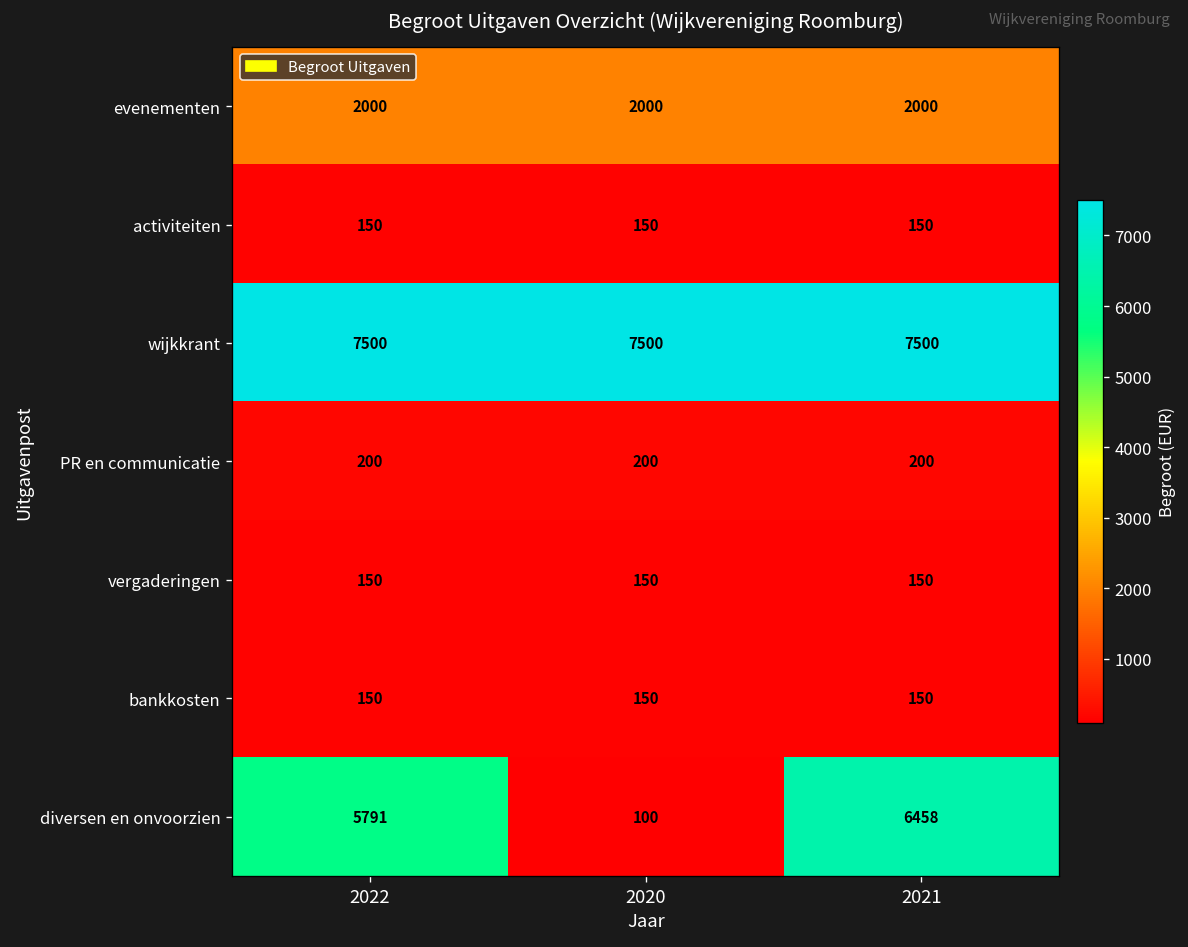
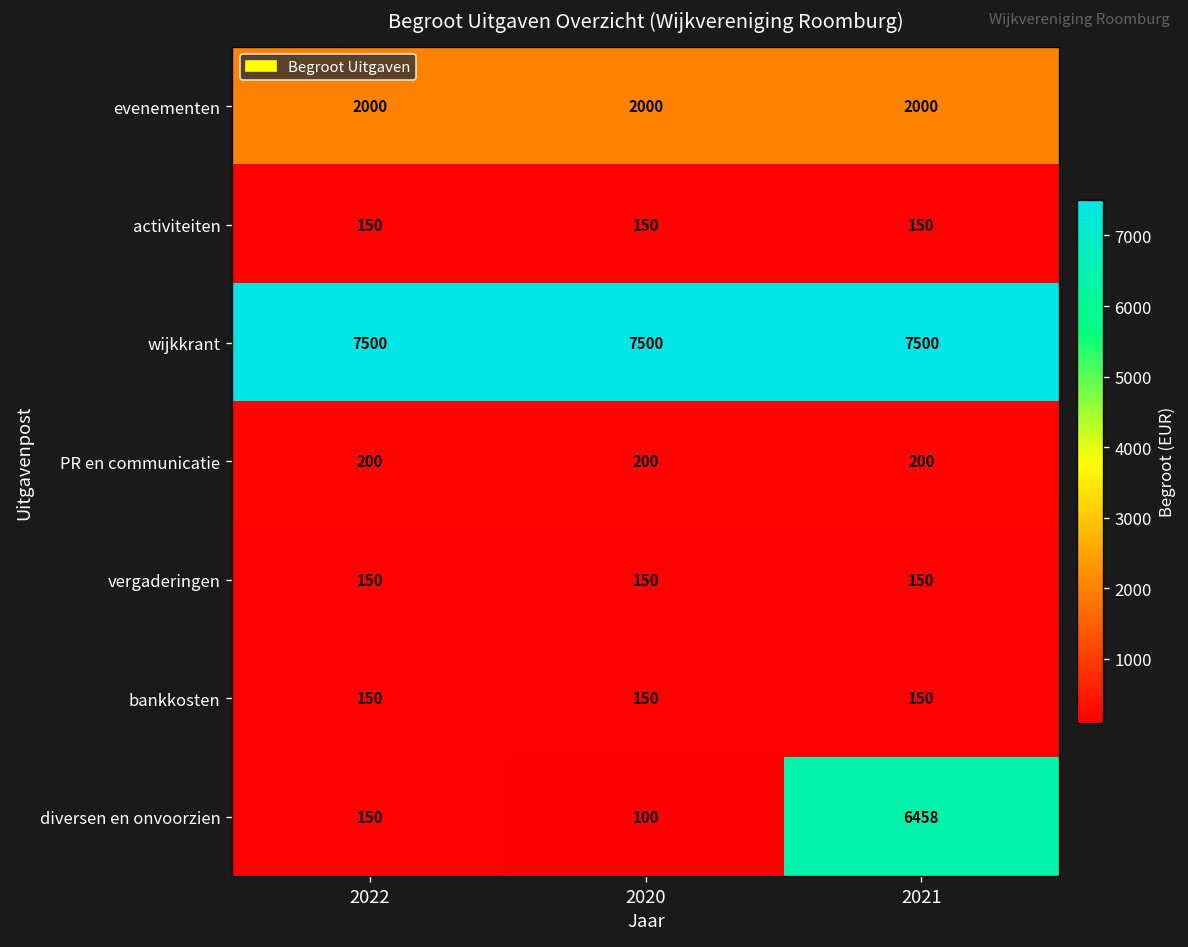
diversen en onvoorzien, 2022: 5791 -> 150
